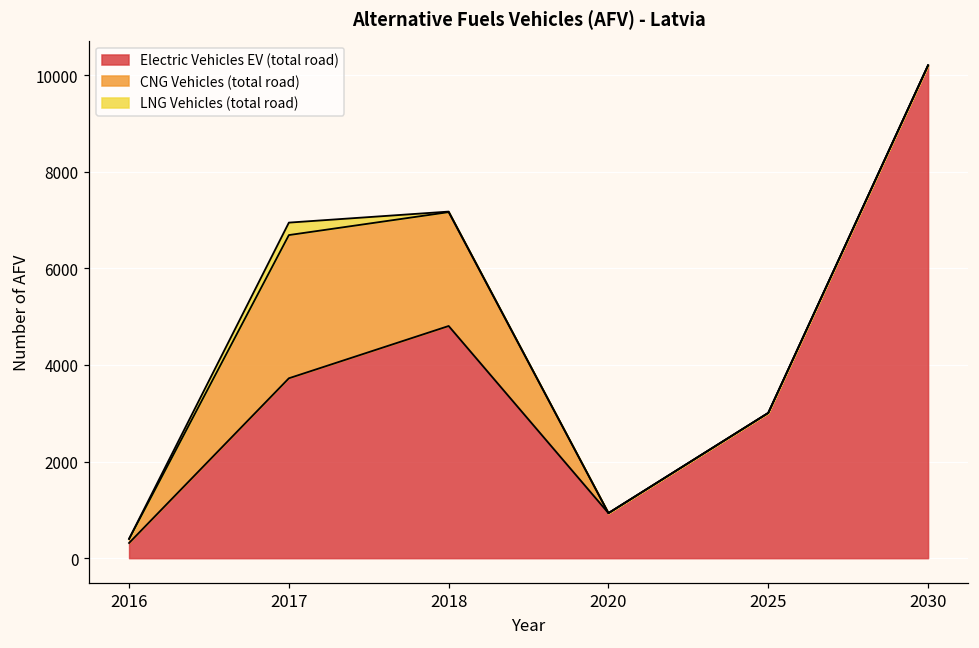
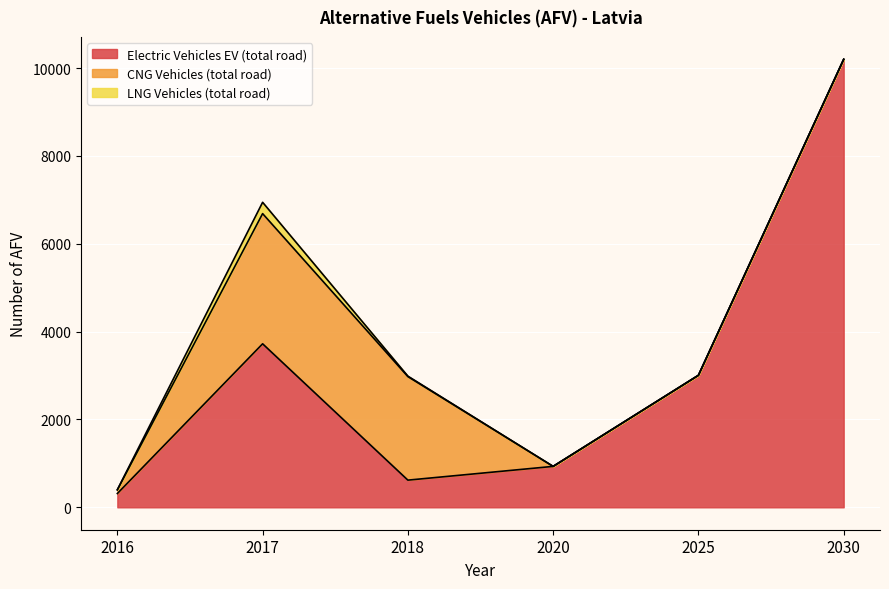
Electric Vehicles EV (total road), 2018: 4800 -> 600
